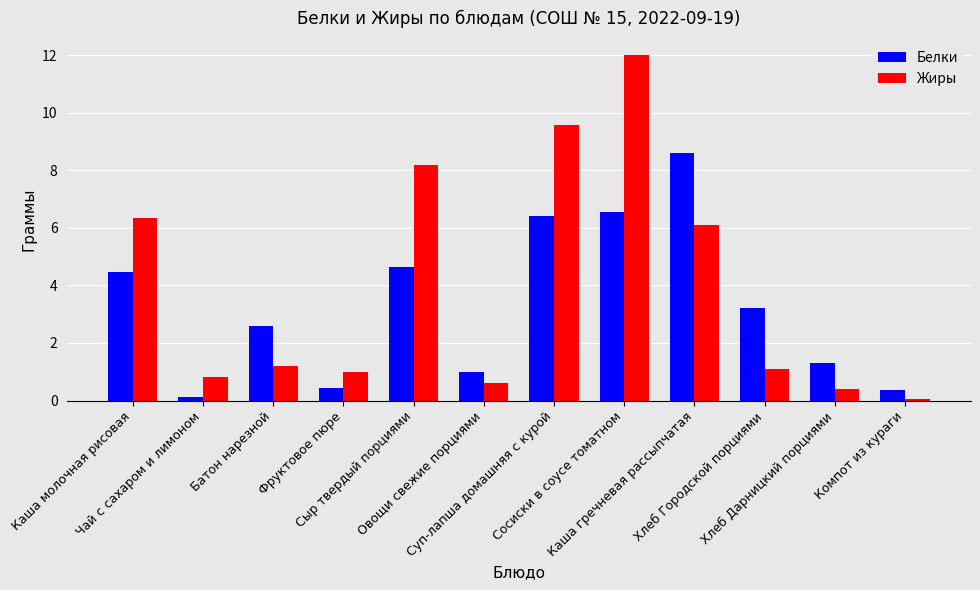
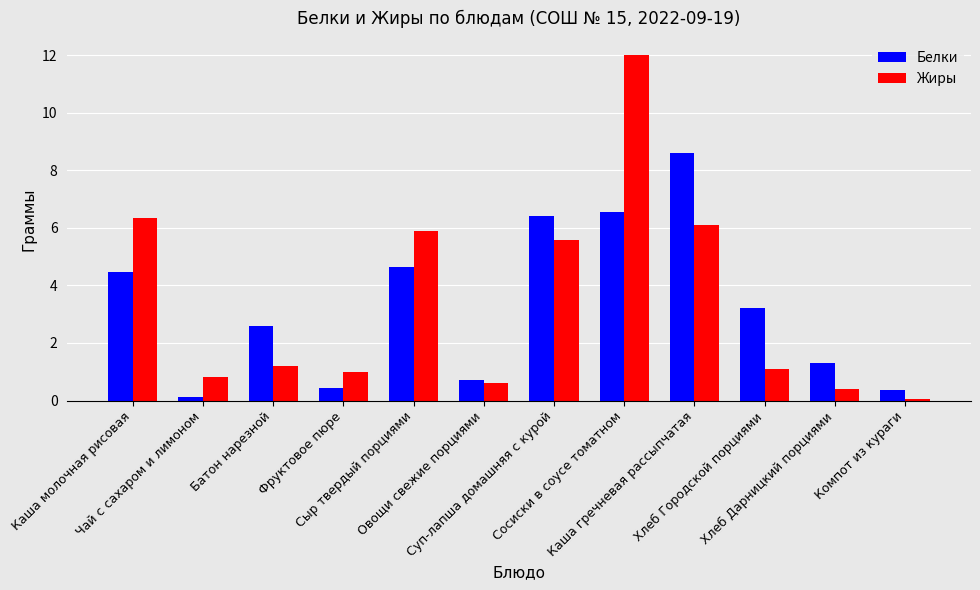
Жиры, Сыр твердый порциями: 8.2 -> 5.9
Белки, Овощи свежие порциями: 1.0 -> 0.7
Жиры, Суп-лапша домашняя с курой: 9.6 -> 5.6
